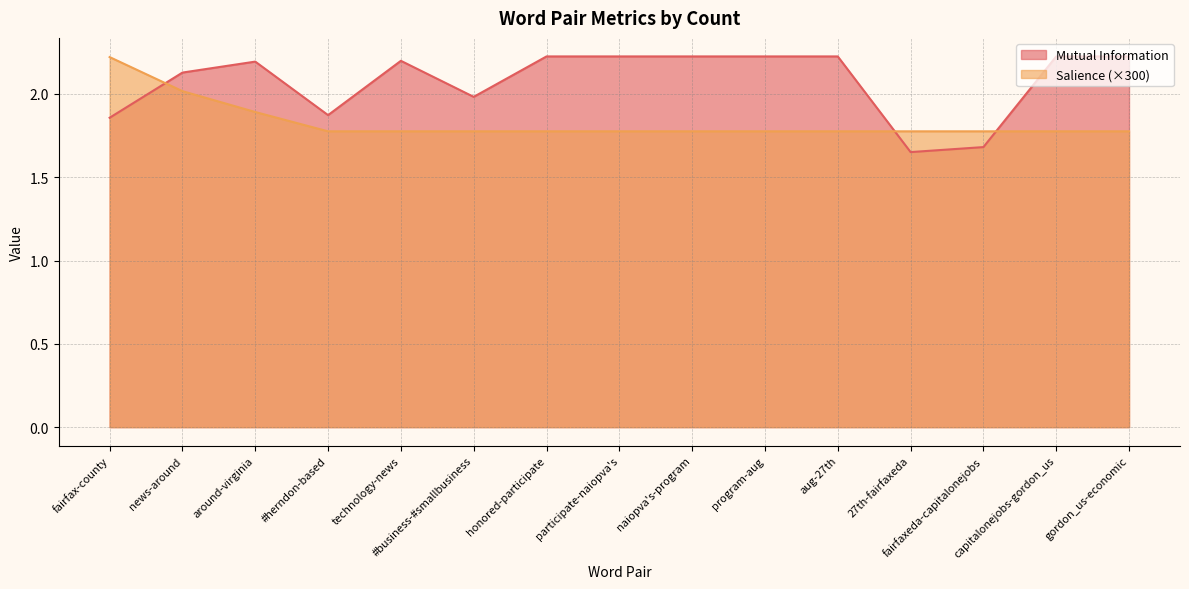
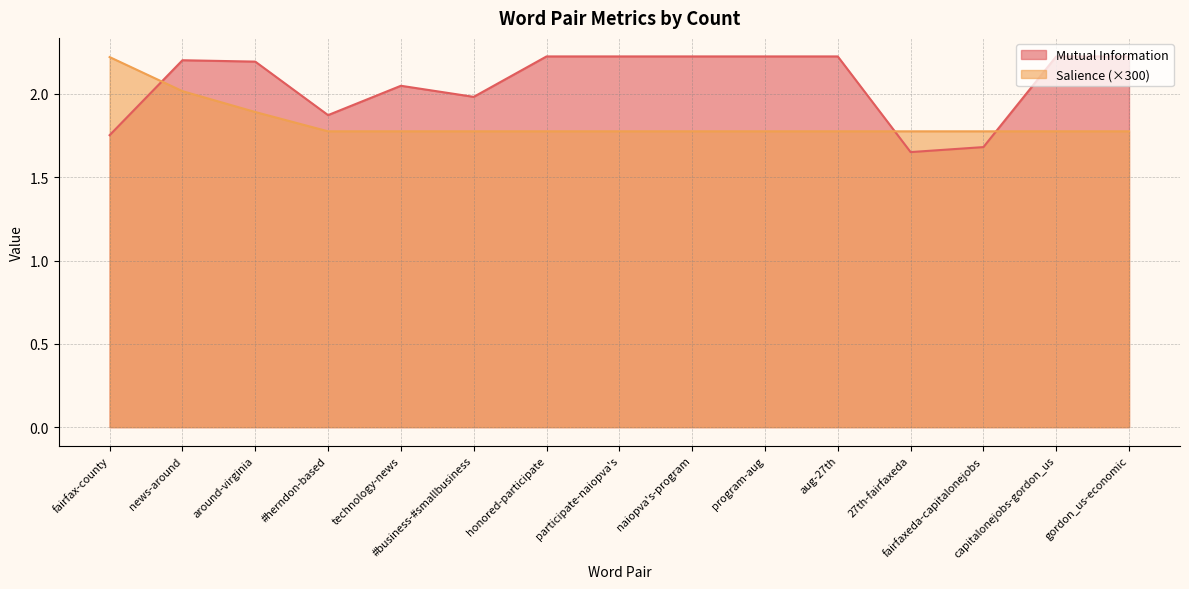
Mutual Information, fairfax-county: 1.86 -> 1.75
Mutual Information, news-around: 2.13 -> 2.20
Mutual Information, technology-news: 2.20 -> 2.05
